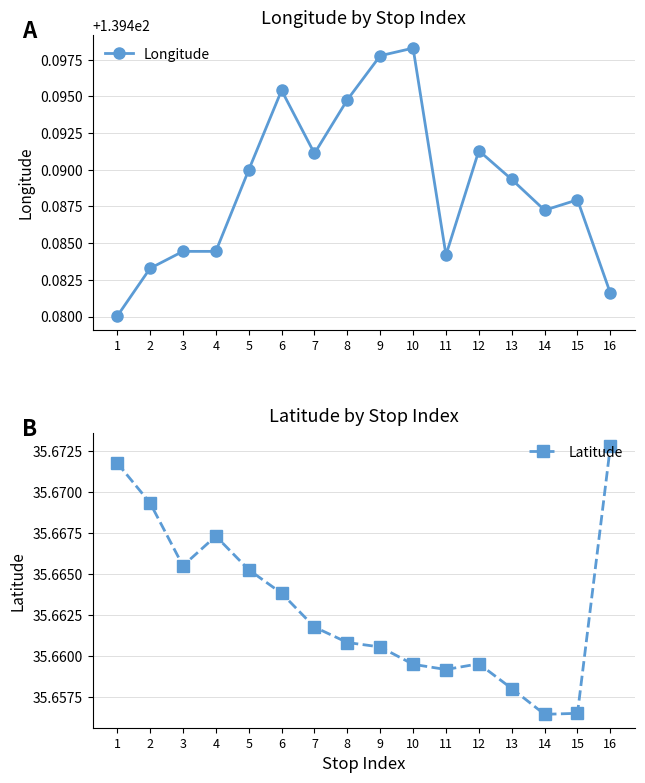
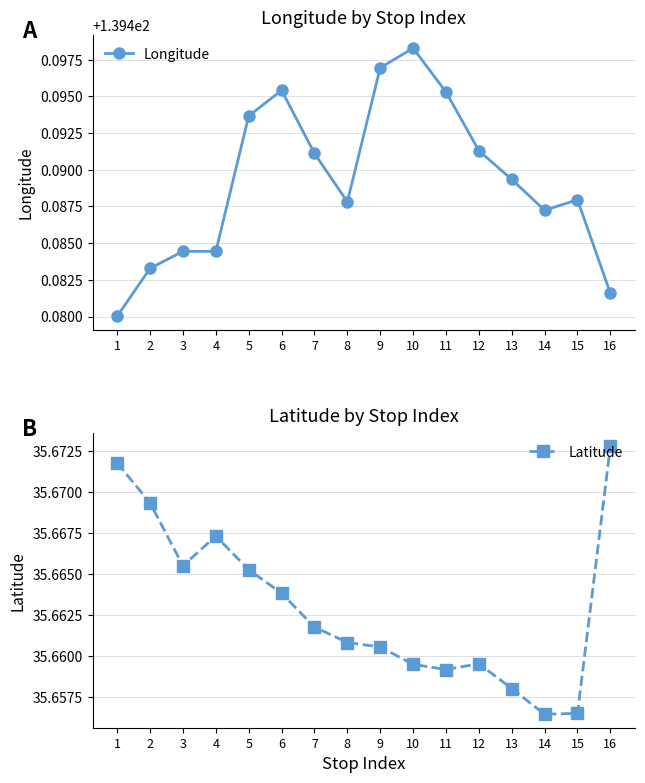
Longitude by Stop Index, 5: 139.4900 -> 139.4937
Longitude by Stop Index, 8: 139.4948 -> 139.4878
Longitude by Stop Index, 9: 139.4978 -> 139.4970
Longitude by Stop Index, 11: 139.4842 -> 139.4953
